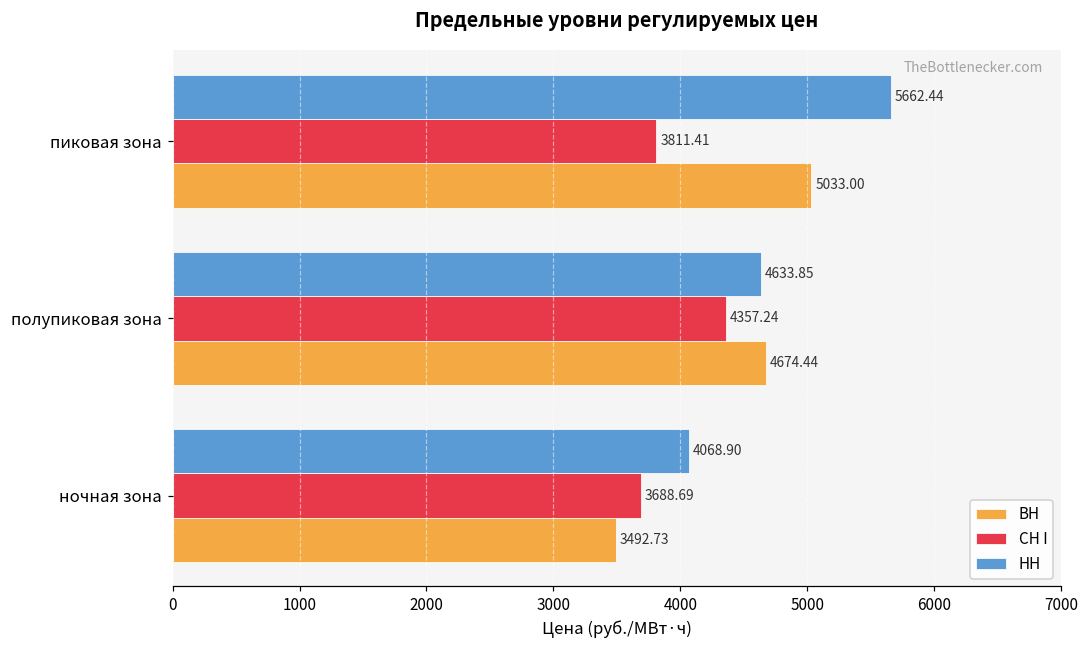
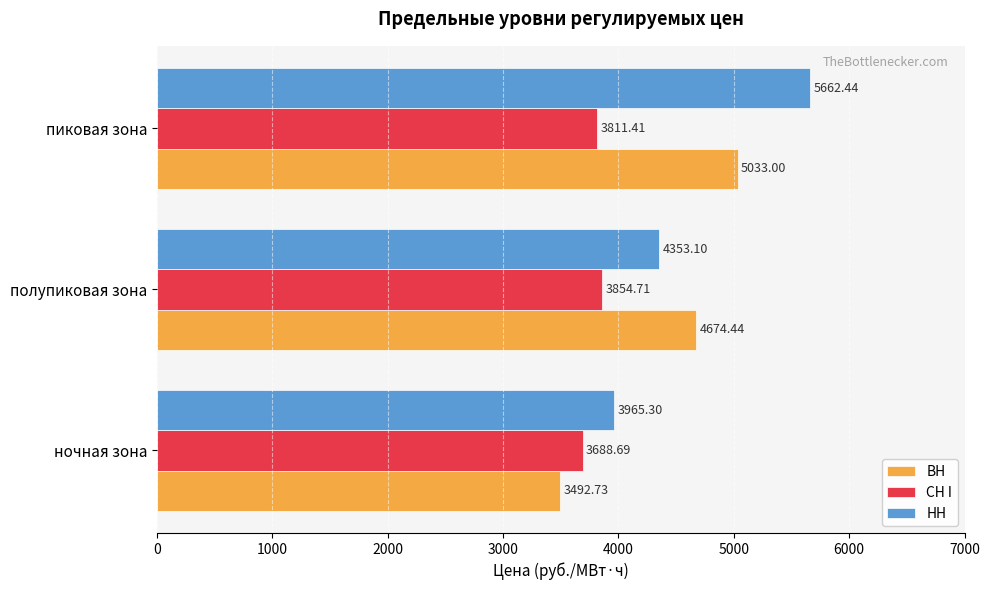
НН, полупиковая зона: 4633.85 -> 4353.10
СН I, полупиковая зона: 4357.24 -> 3854.71
НН, ночная зона: 4068.90 -> 3965.30
